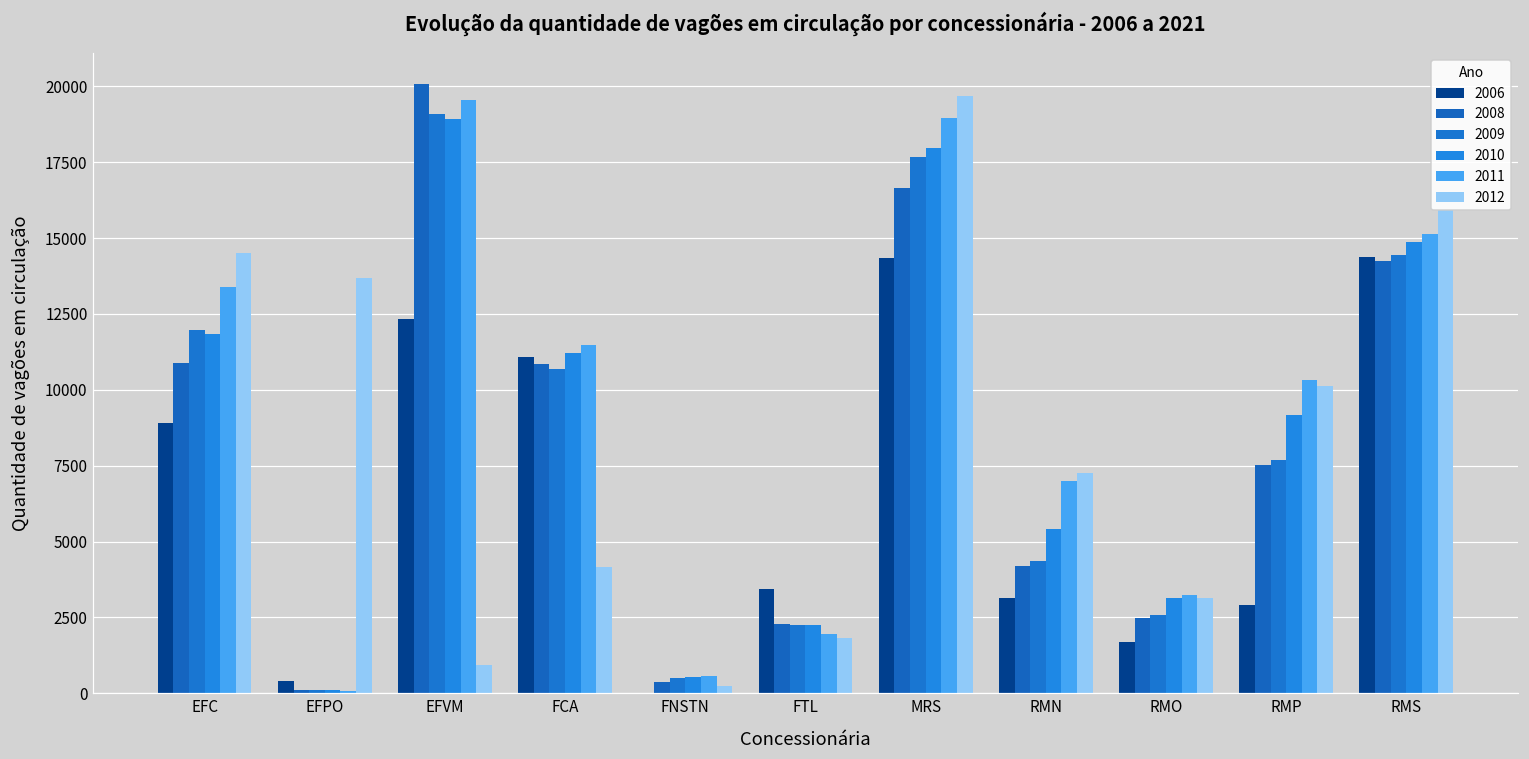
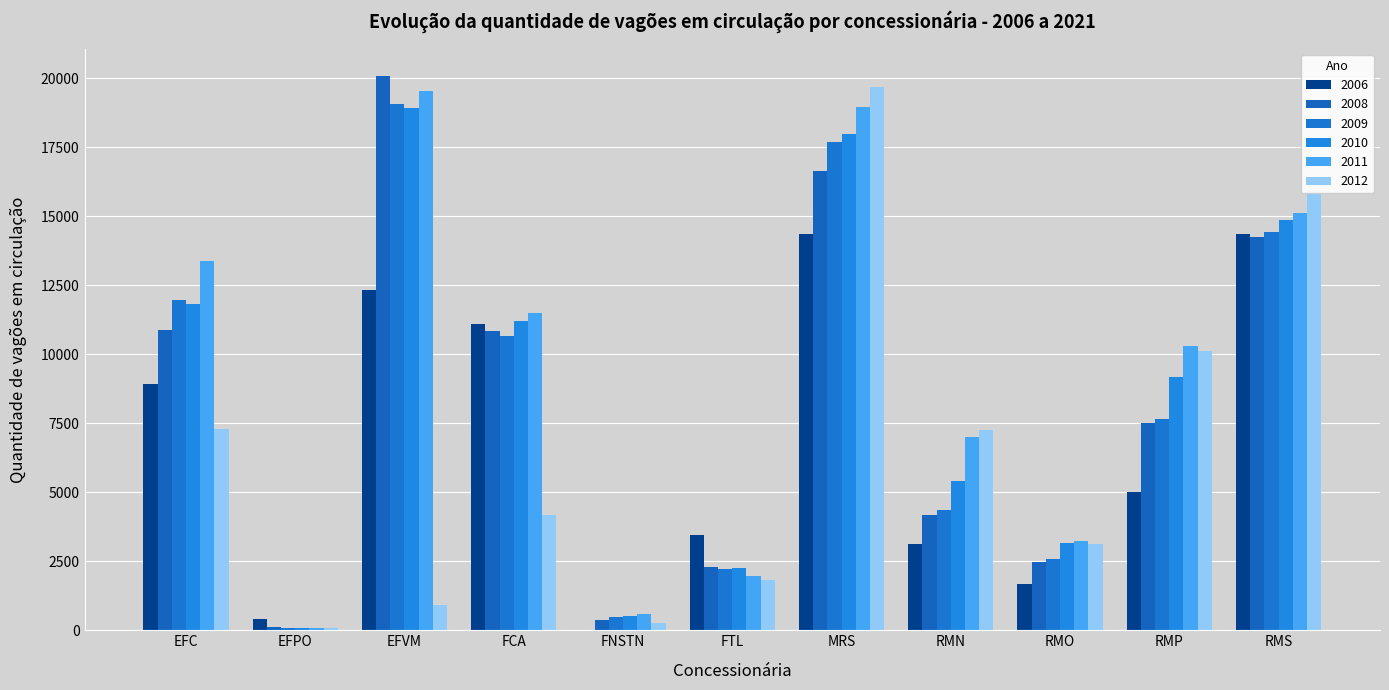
2012, EFC: 14500 -> 7300
2012, EFPO: 13700 -> 100
2006, RMP: 2900 -> 5000
